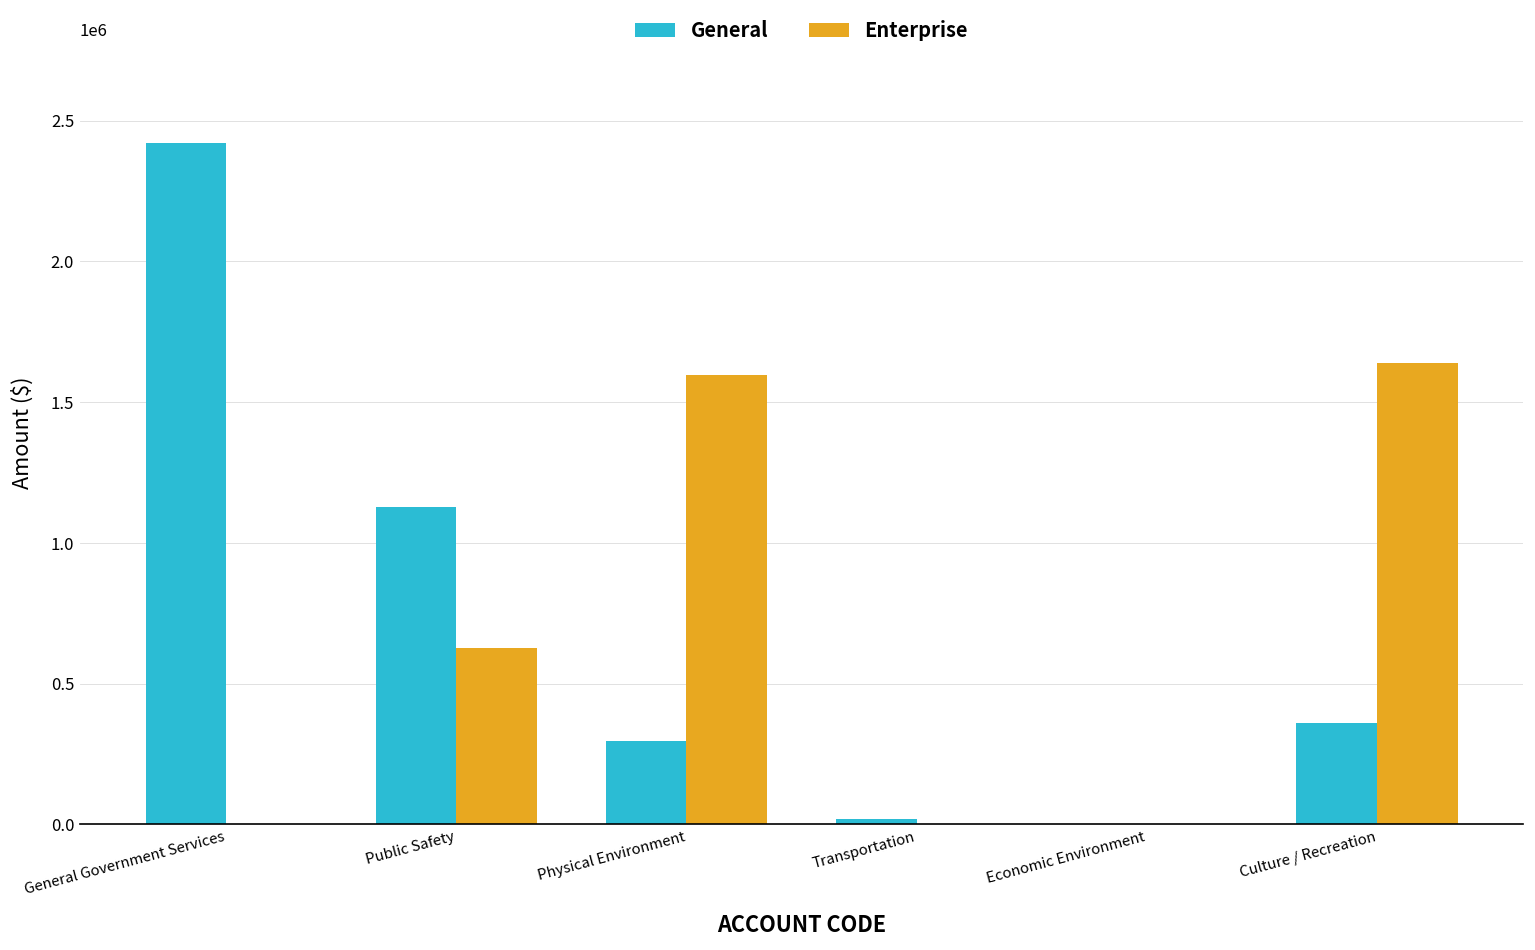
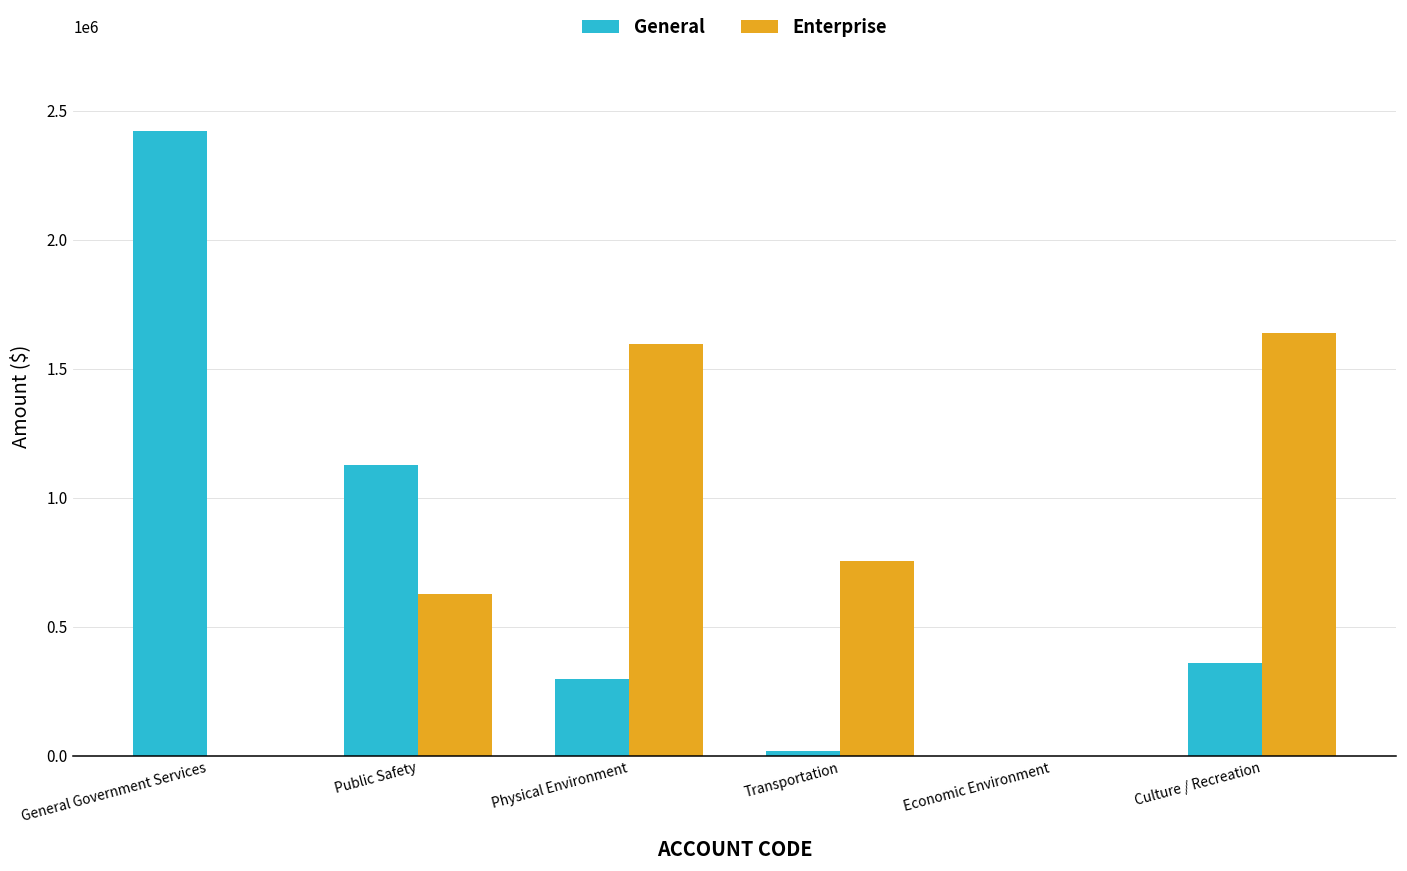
Enterprise, Transportation: 0 -> 750000
